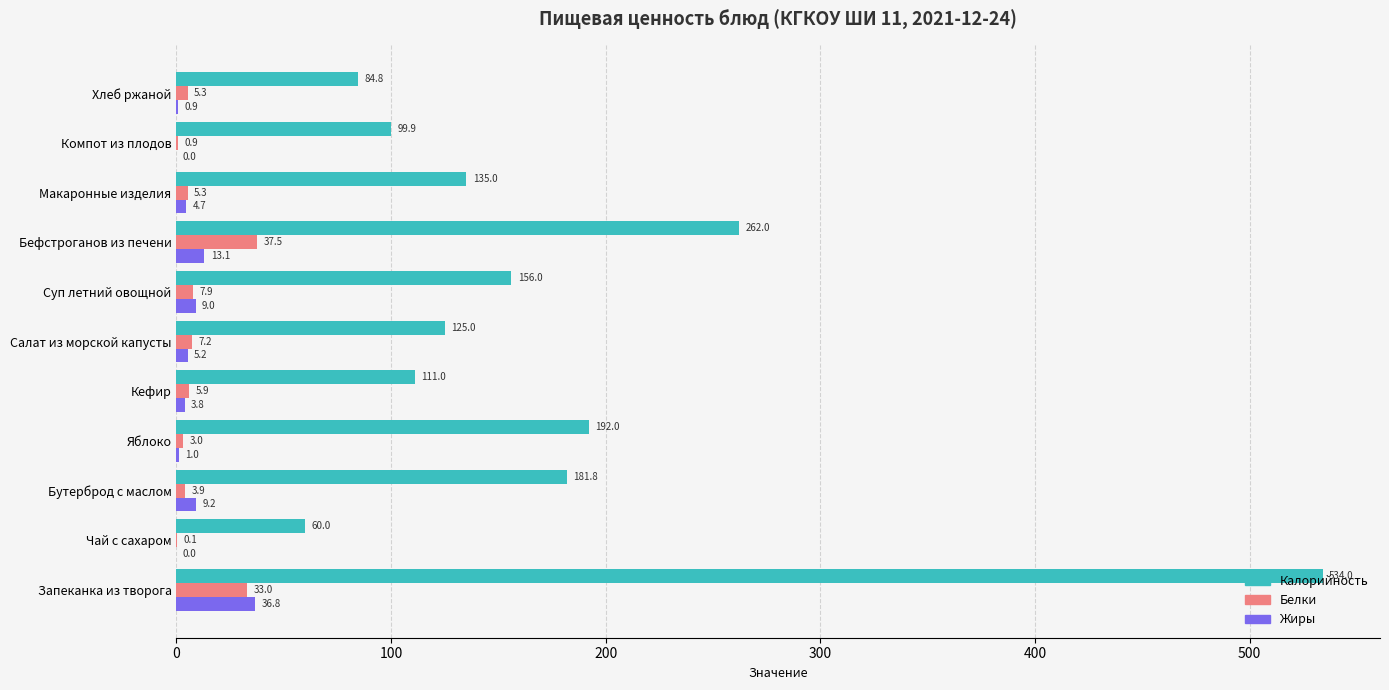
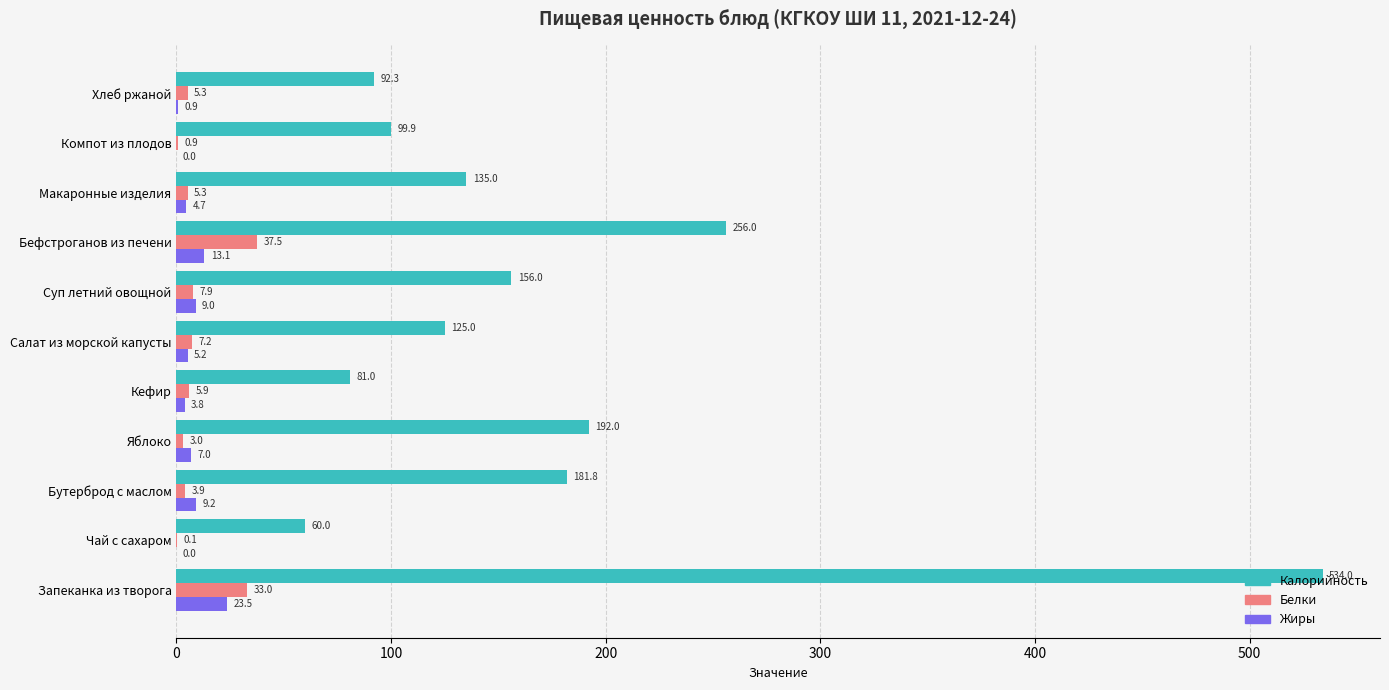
Калорийность, Хлеб ржаной: 84.8 -> 92.3
Калорийность, Бефстроганов из печени: 262.0 -> 256.0
Калорийность, Кефир: 111.0 -> 81.0
Жиры, Яблоко: 1.0 -> 7.0
Жиры, Запеканка из творога: 36.8 -> 23.5
